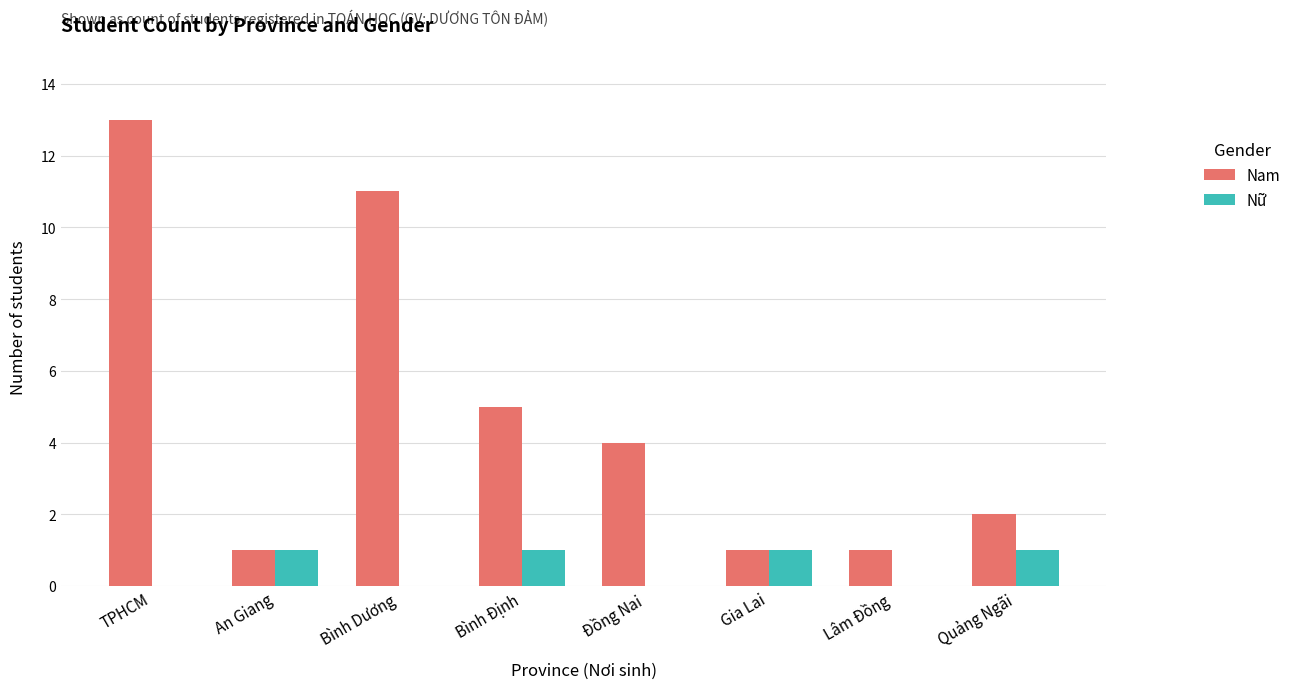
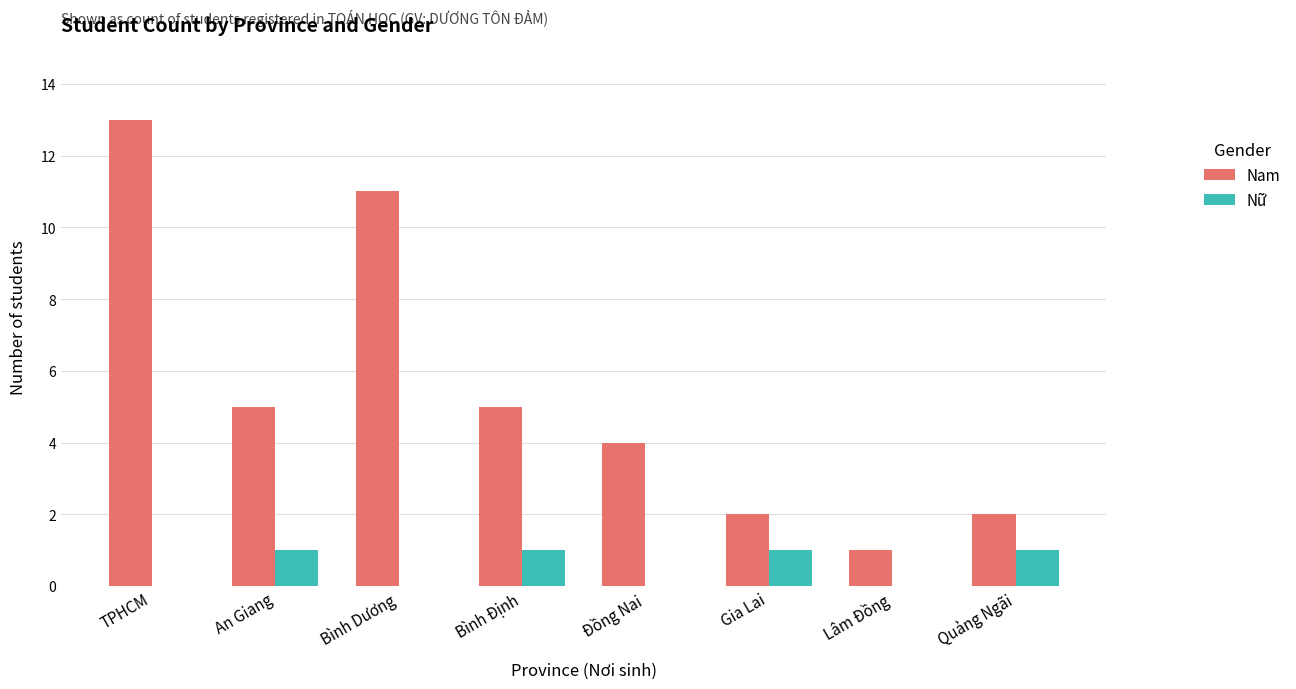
Nam, An Giang: 1 -> 5
Nam, Gia Lai: 1 -> 2
